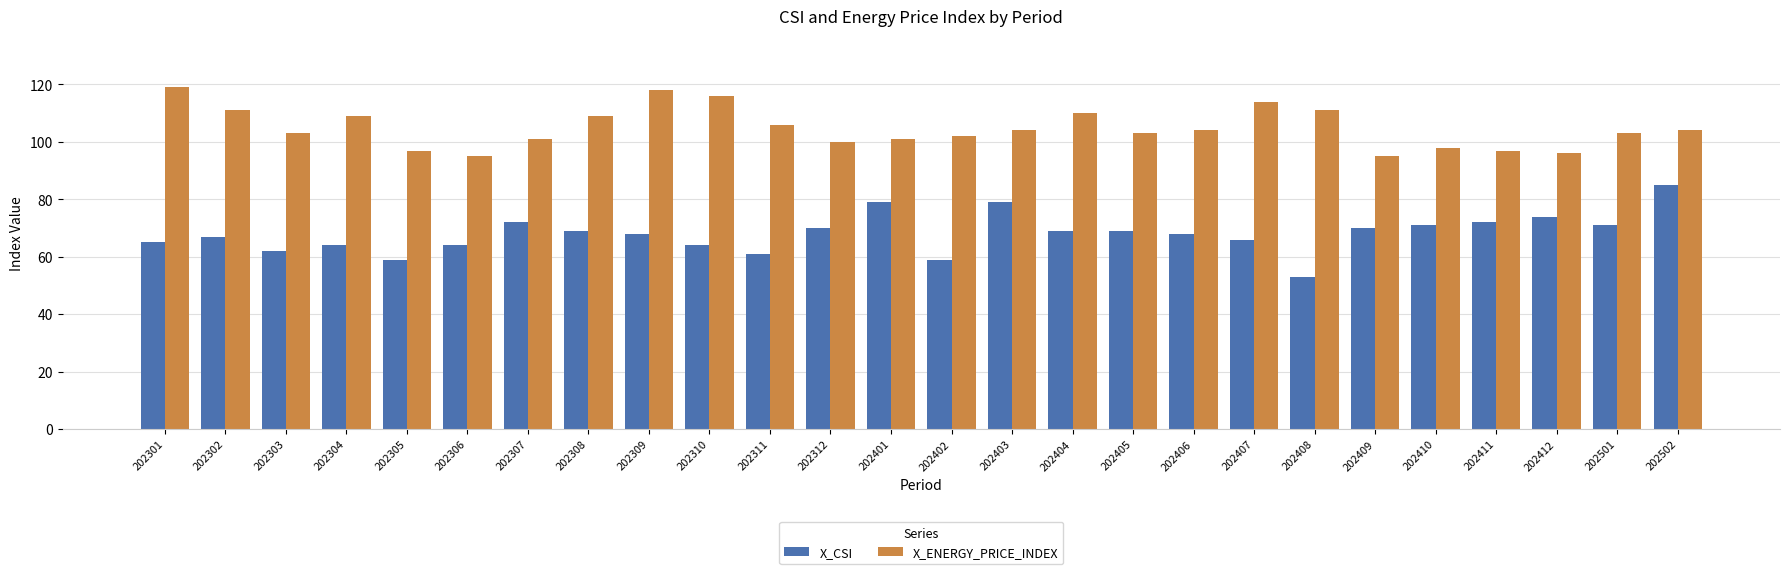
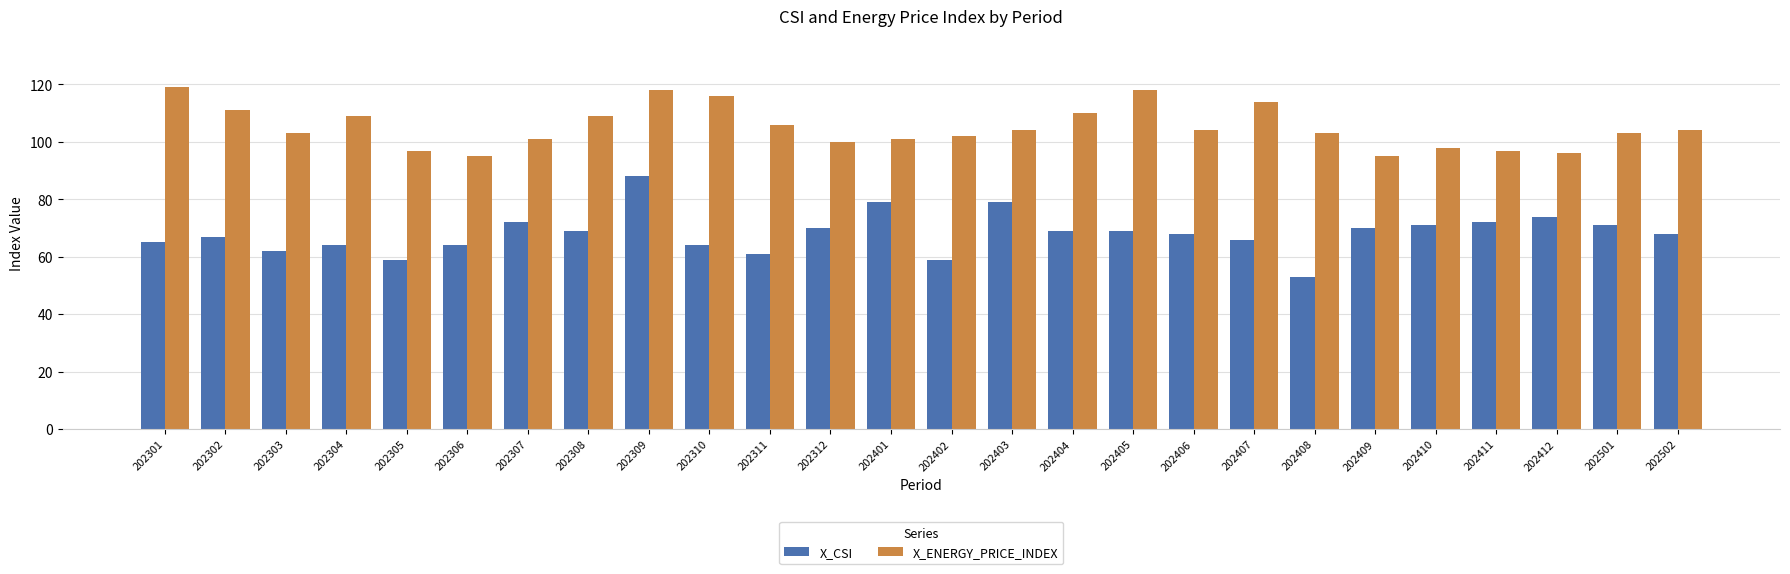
X_CSI, 202309: 68 -> 88
X_ENERGY_PRICE_INDEX, 202405: 103 -> 118
X_ENERGY_PRICE_INDEX, 202408: 111 -> 103
X_CSI, 202502: 85 -> 68
